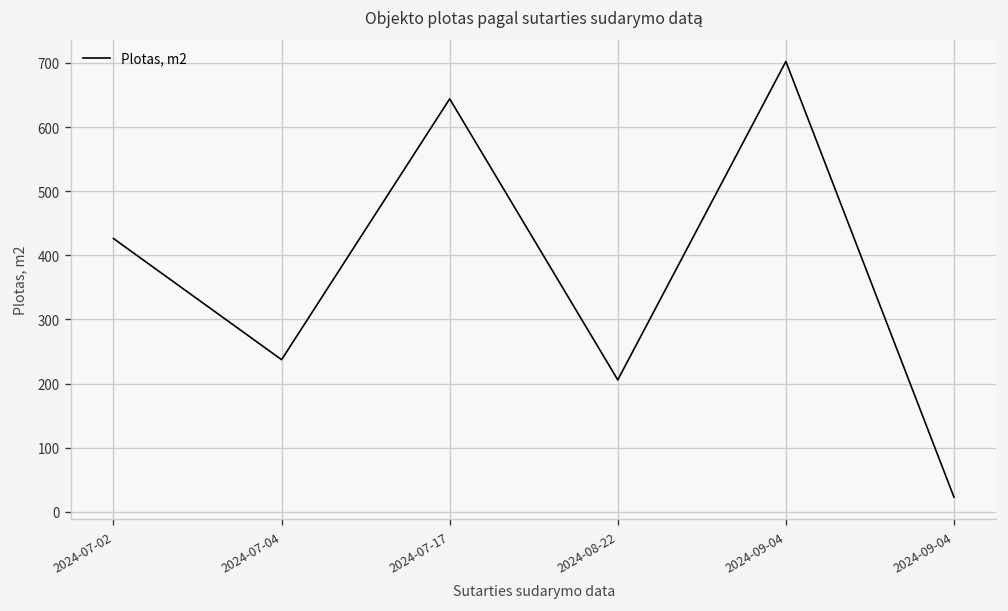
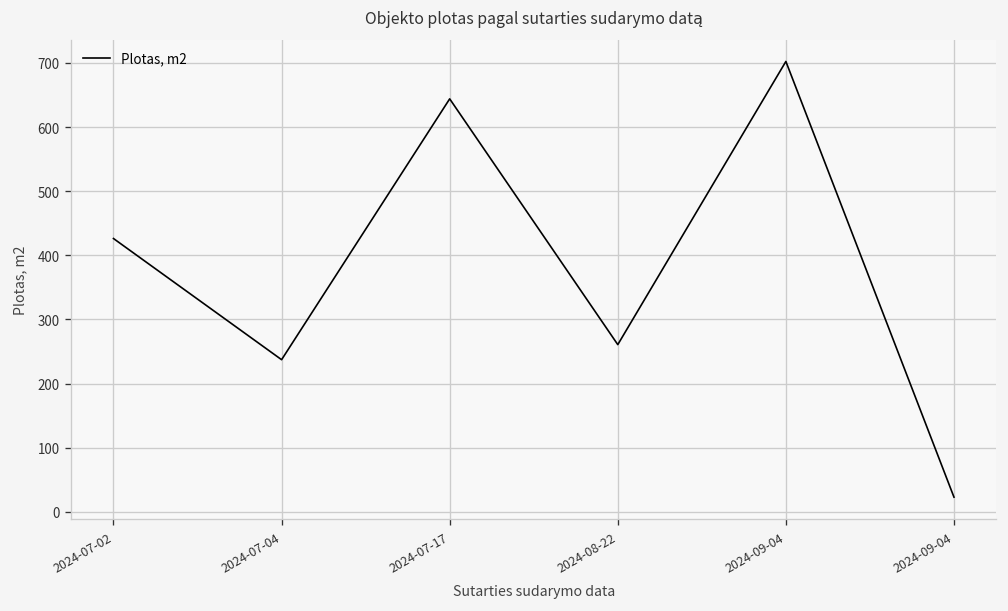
2024-08-22: 210 -> 260
